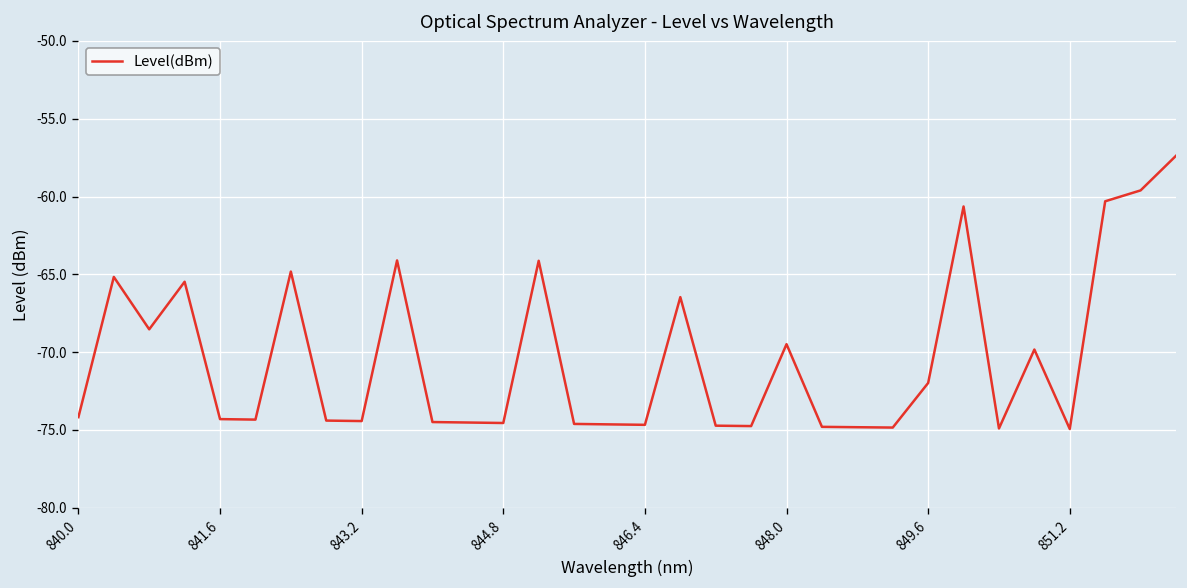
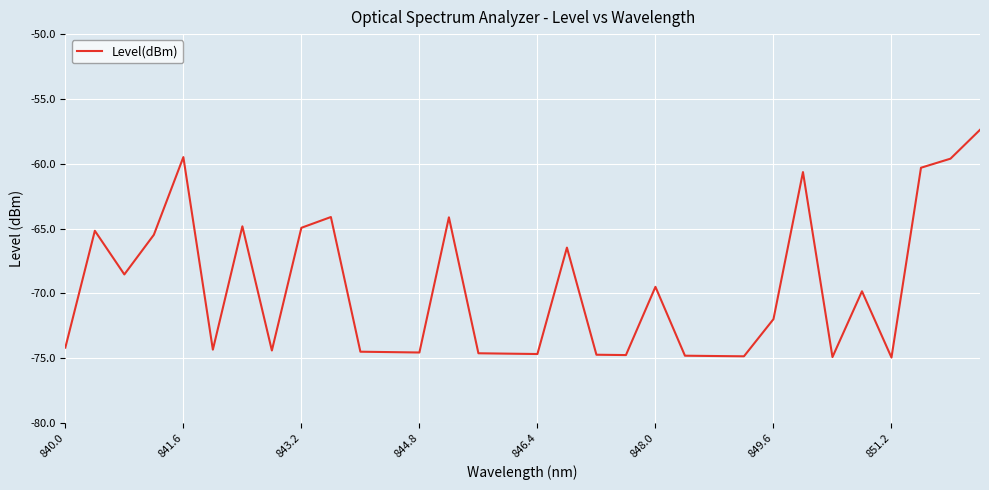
841.6: -74.3 -> -59.5
843.2: -74.4 -> -64.9
